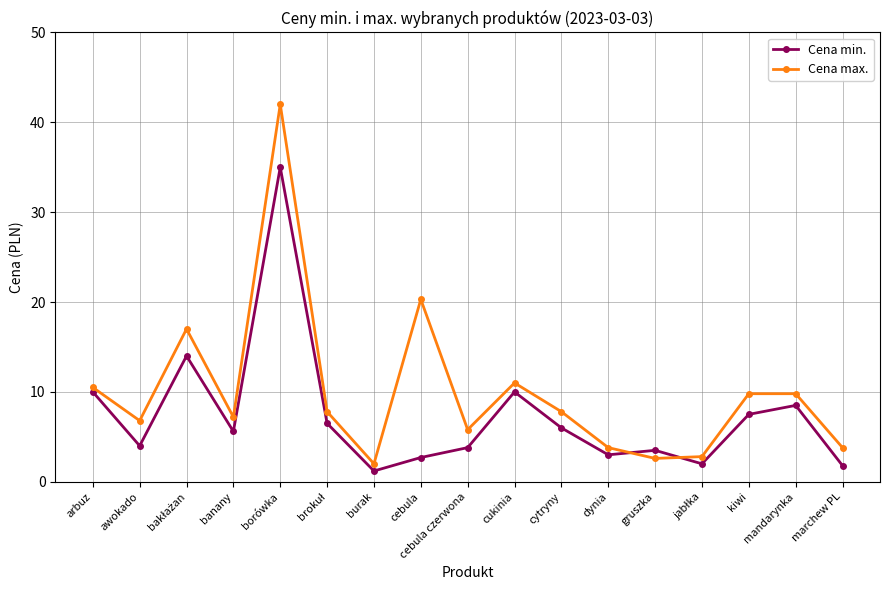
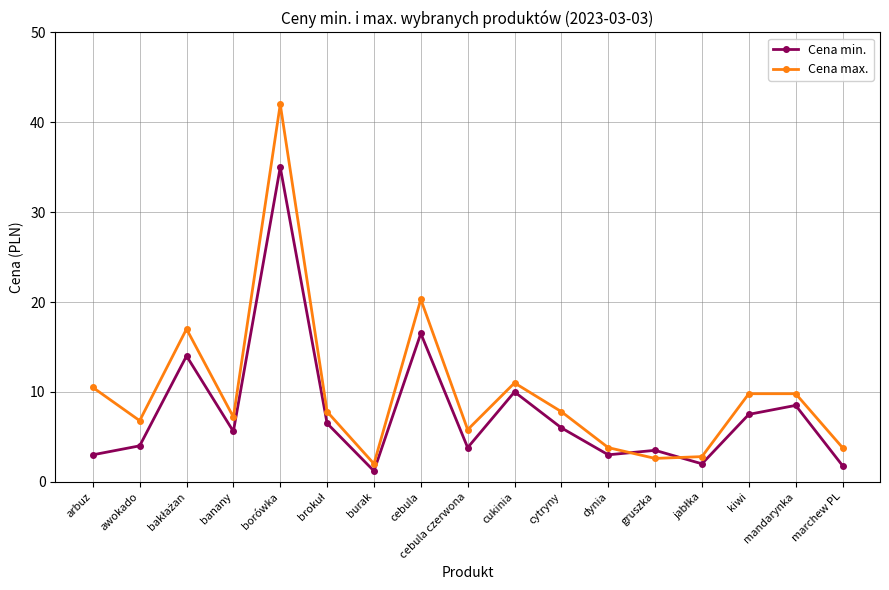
Cena min., arbuz: 10 -> 3
Cena min., cebula: 3 -> 17
